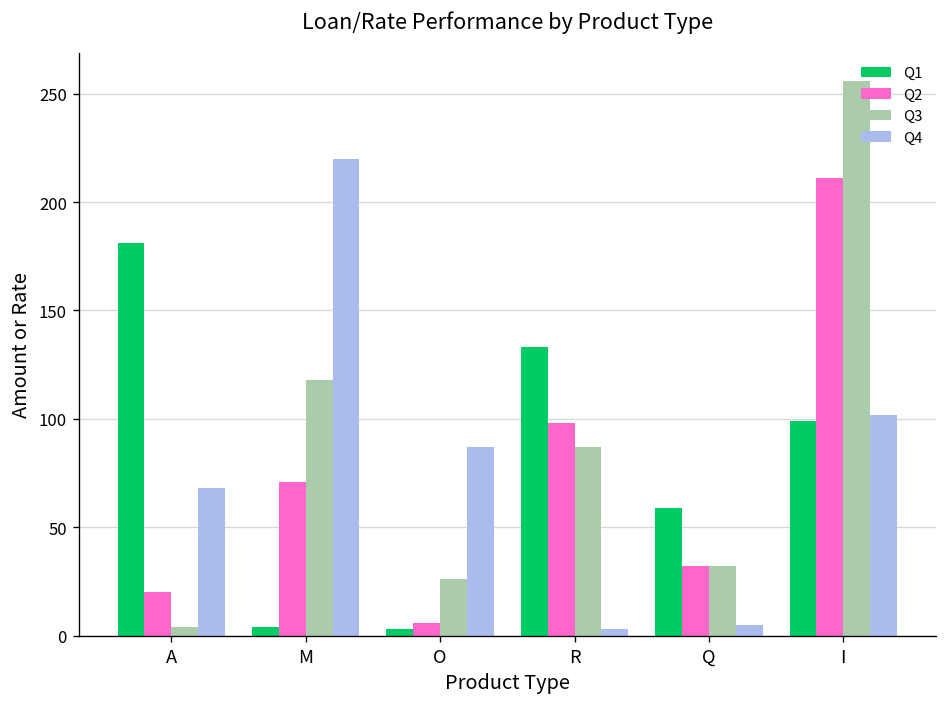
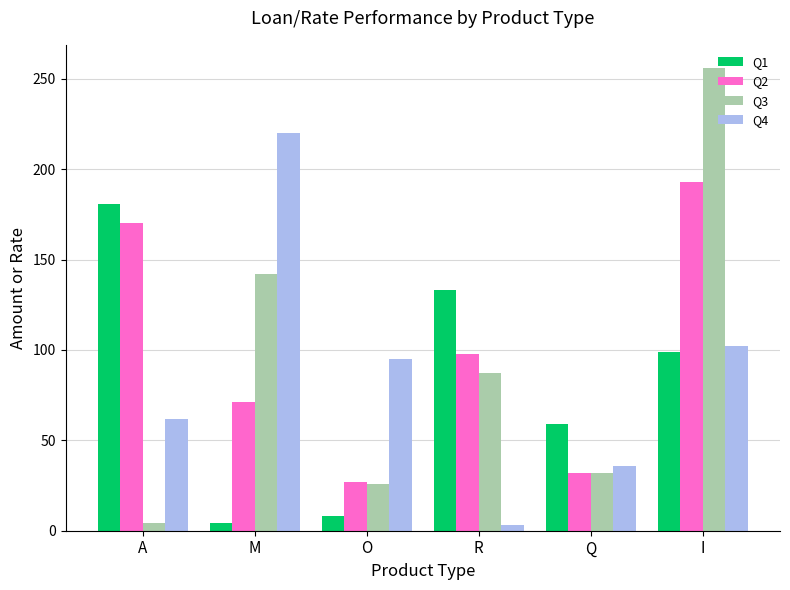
Q2, A: 20 -> 170
Q4, A: 68 -> 62
Q3, M: 118 -> 142
Q1, O: 3 -> 8
Q2, O: 6 -> 27
Q4, O: 87 -> 95
Q4, Q: 5 -> 36
Q2, I: 211 -> 193
